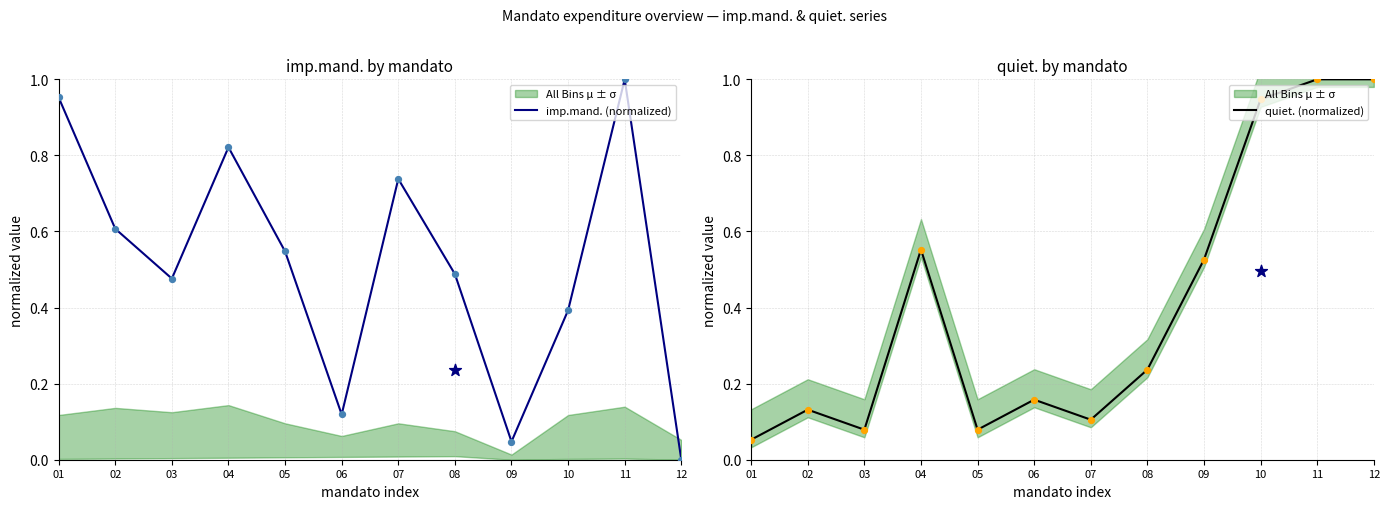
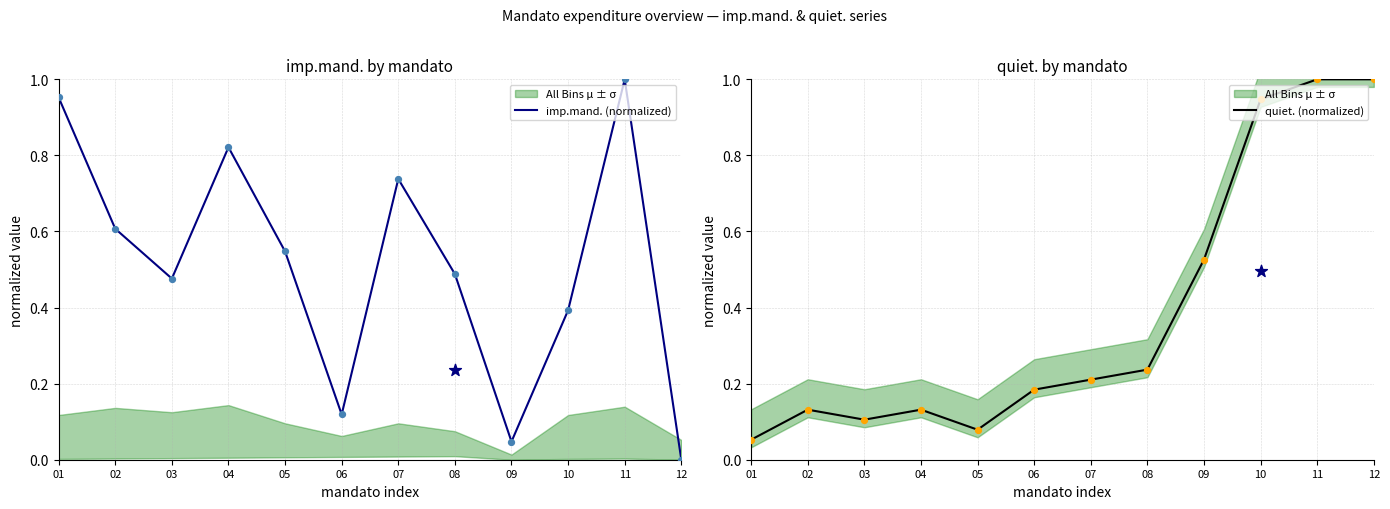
quiet. by mandato, quiet. (normalized), 03: 0.08 -> 0.11
quiet. by mandato, quiet. (normalized), 04: 0.55 -> 0.13
quiet. by mandato, quiet. (normalized), 06: 0.16 -> 0.18
quiet. by mandato, quiet. (normalized), 07: 0.11 -> 0.21
